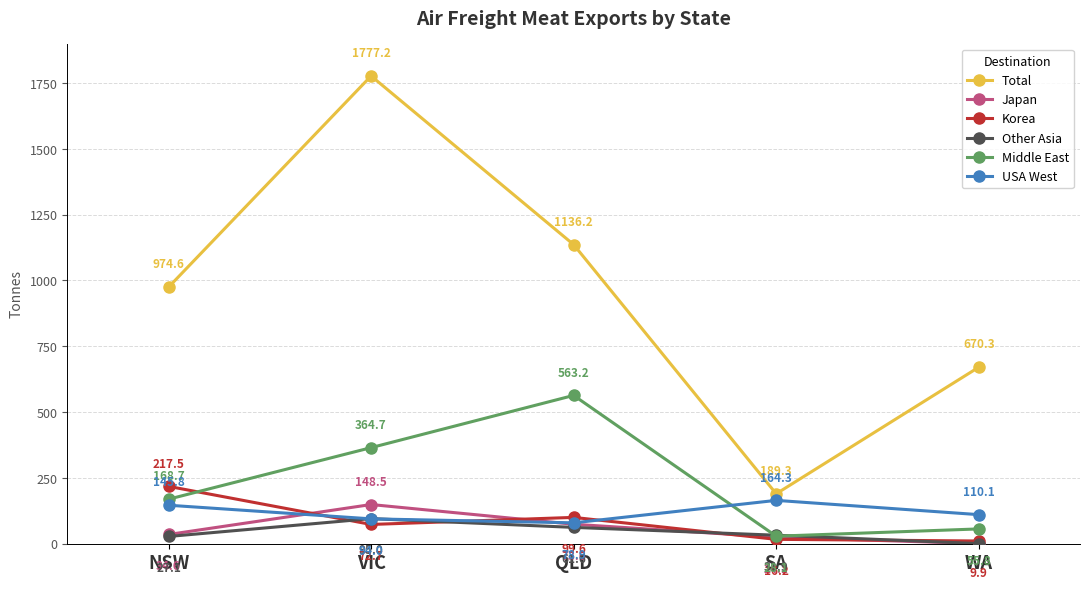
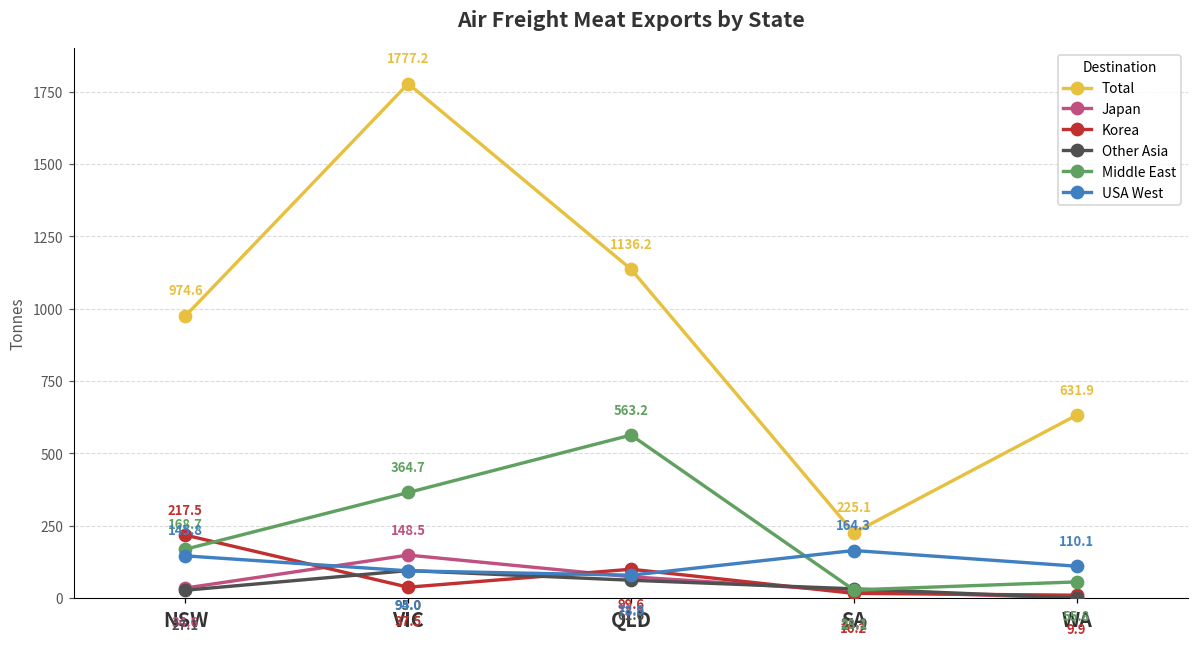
Korea, VIC: 72.7 -> 37.5
Total, SA: 189.3 -> 225.1
Total, WA: 670.3 -> 631.9
